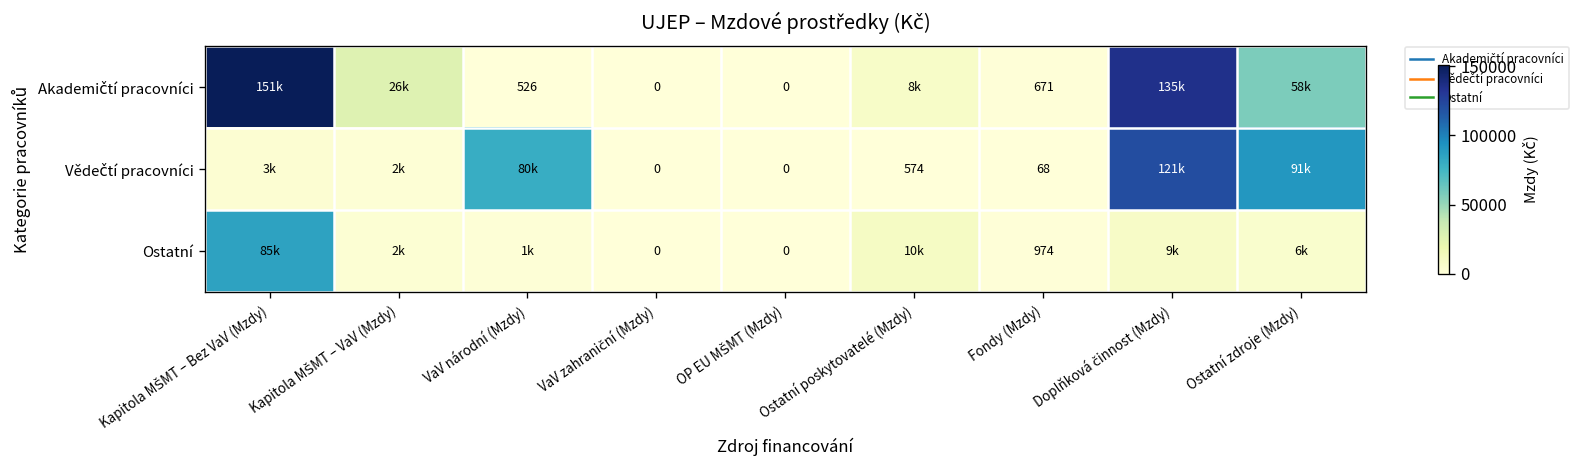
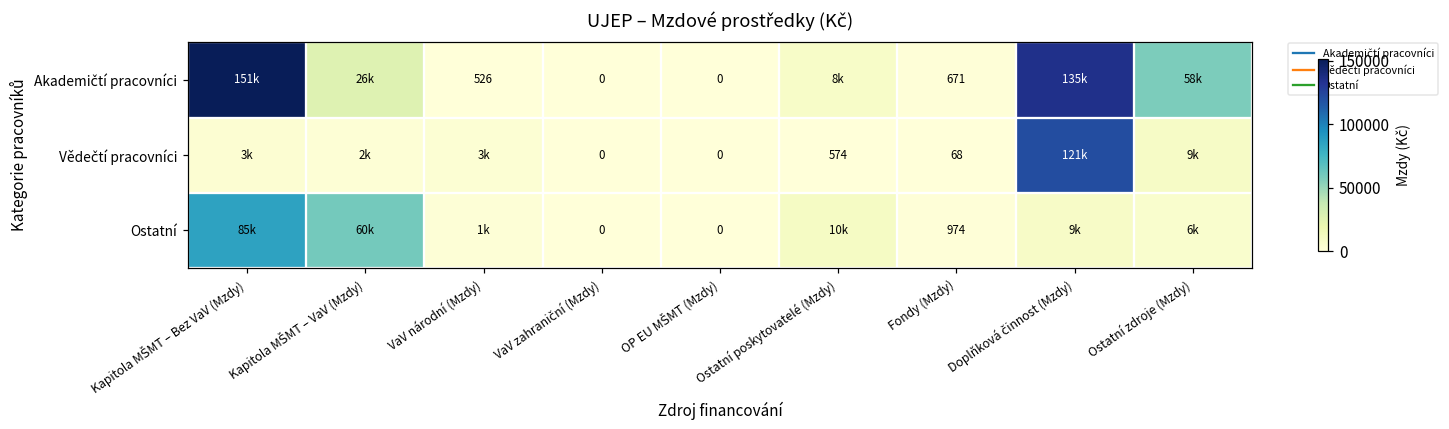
Vědečtí pracovníci, VaV národní (Mzdy): 80k -> 3k
Vědečtí pracovníci, Ostatní zdroje (Mzdy): 91k -> 9k
Ostatní, Kapitola MŠMT – VaV (Mzdy): 2k -> 60k
